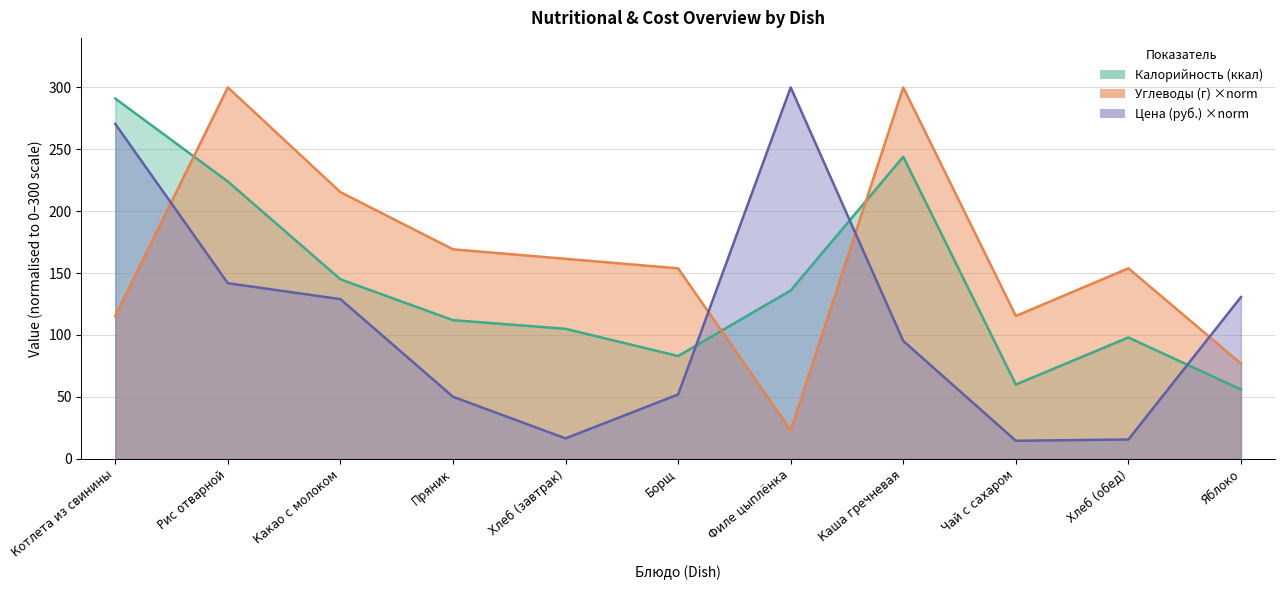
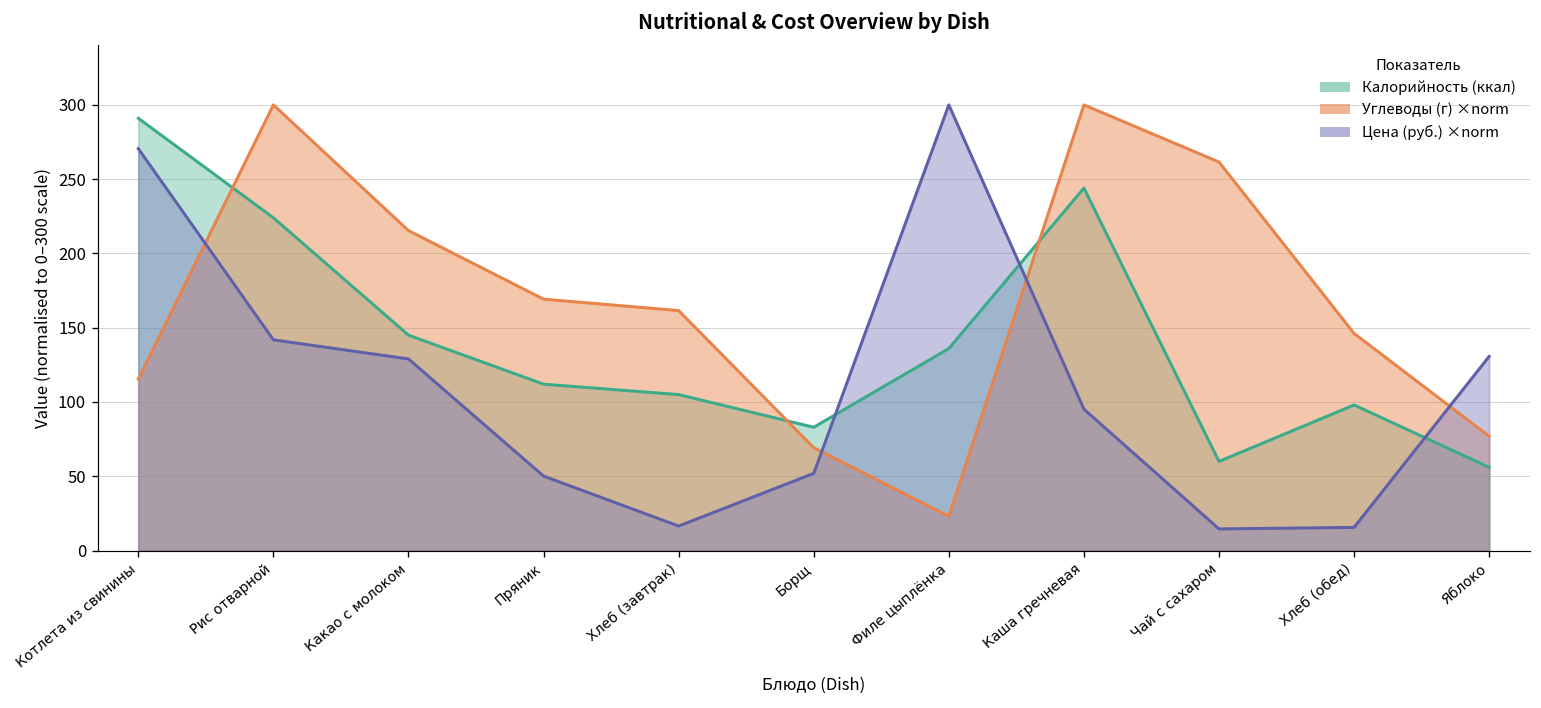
Углеводы (г) ×norm, Борщ: 154 -> 69
Углеводы (г) ×norm, Чай с сахаром: 115 -> 262
Углеводы (г) ×norm, Хлеб (обед): 154 -> 146
